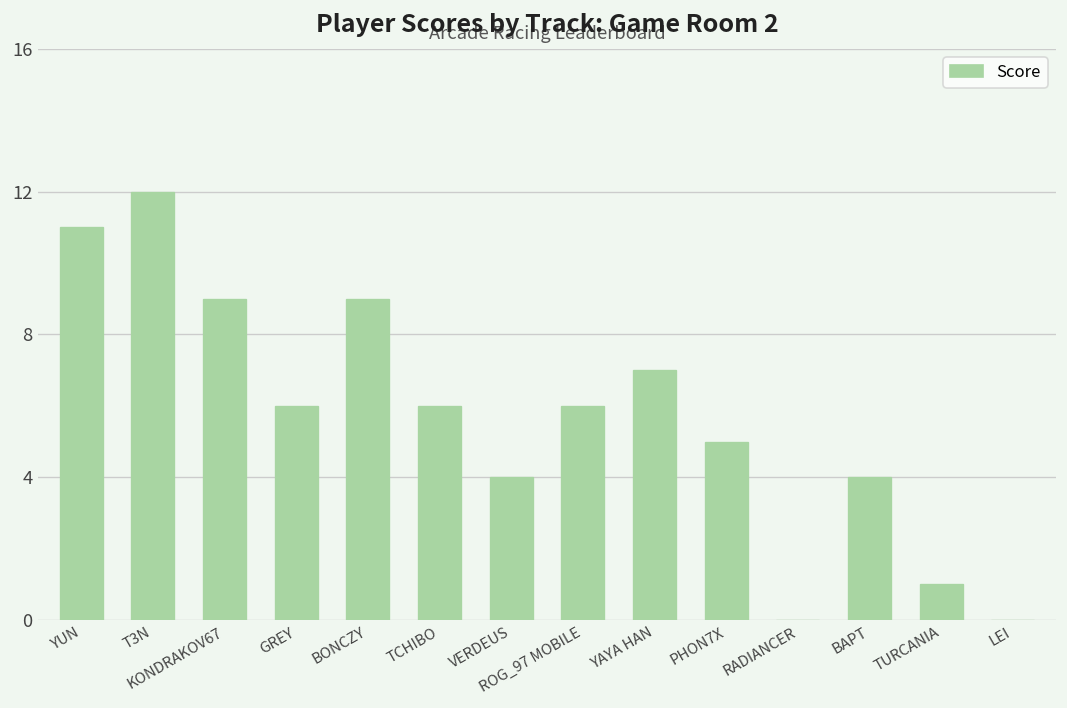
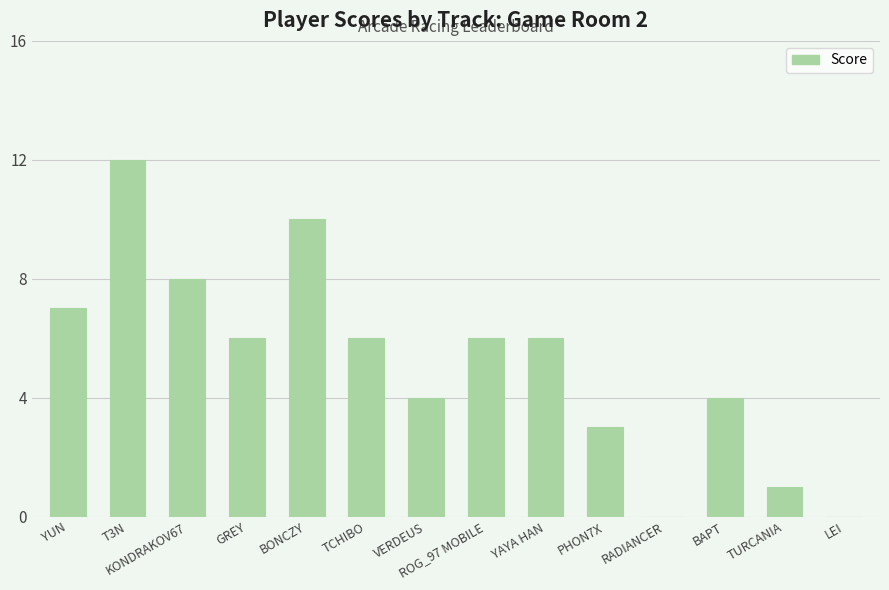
YUN: 11 -> 7
KONDRAKOV67: 9 -> 8
BONCZY: 9 -> 10
YAYA HAN: 7 -> 6
PHON7X: 5 -> 3
